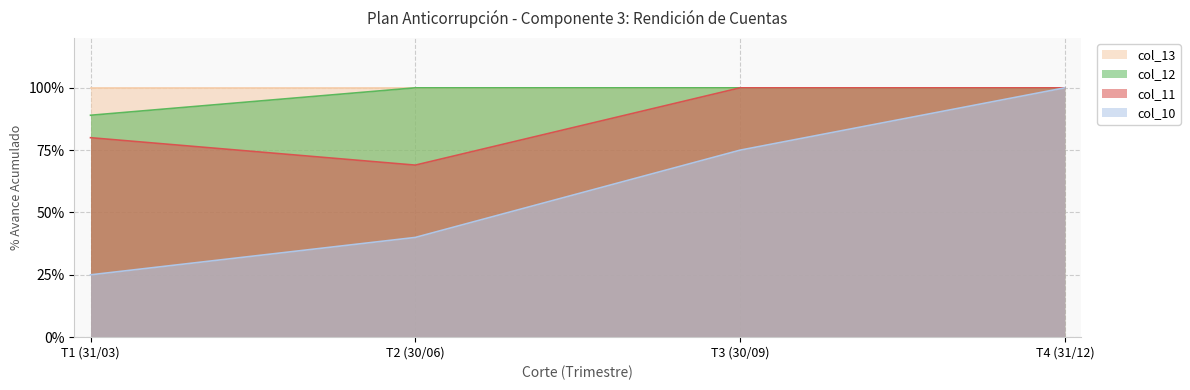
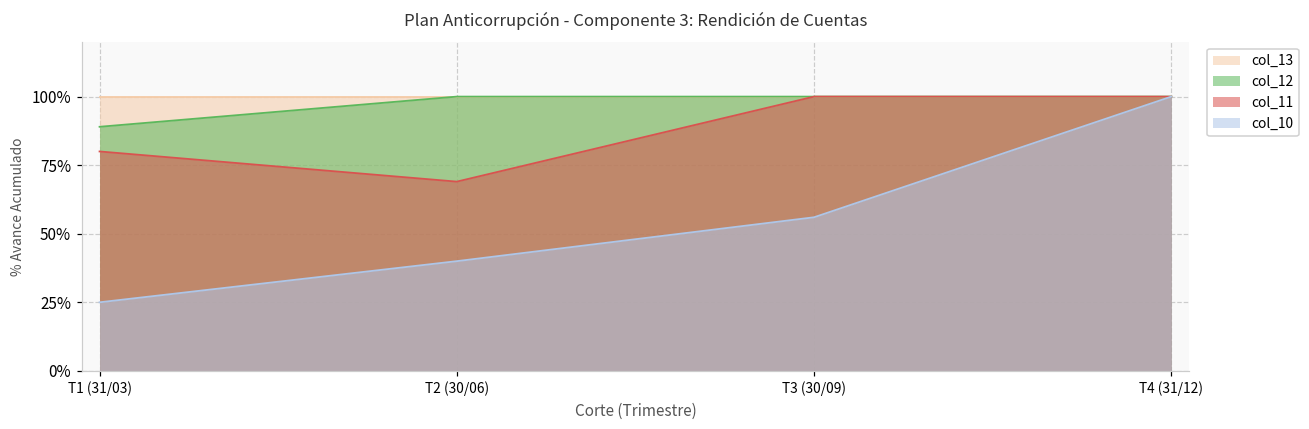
col_10, T3 (30/09): 75% -> 56%
